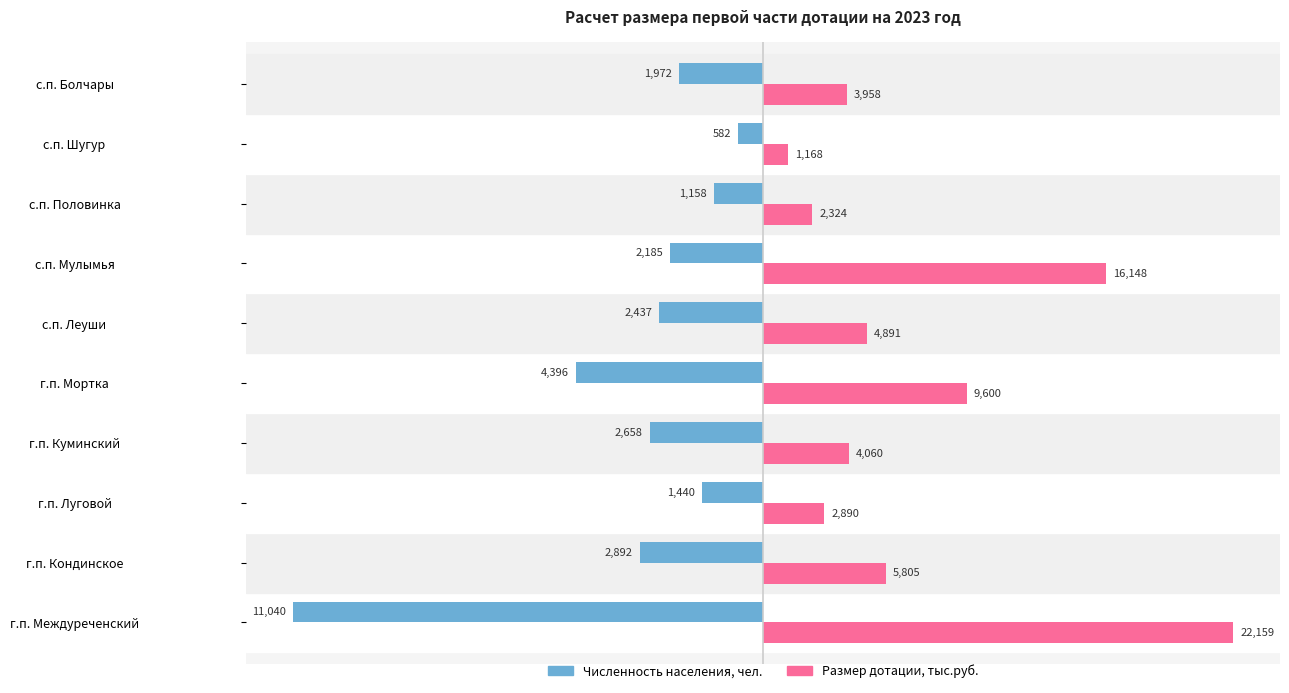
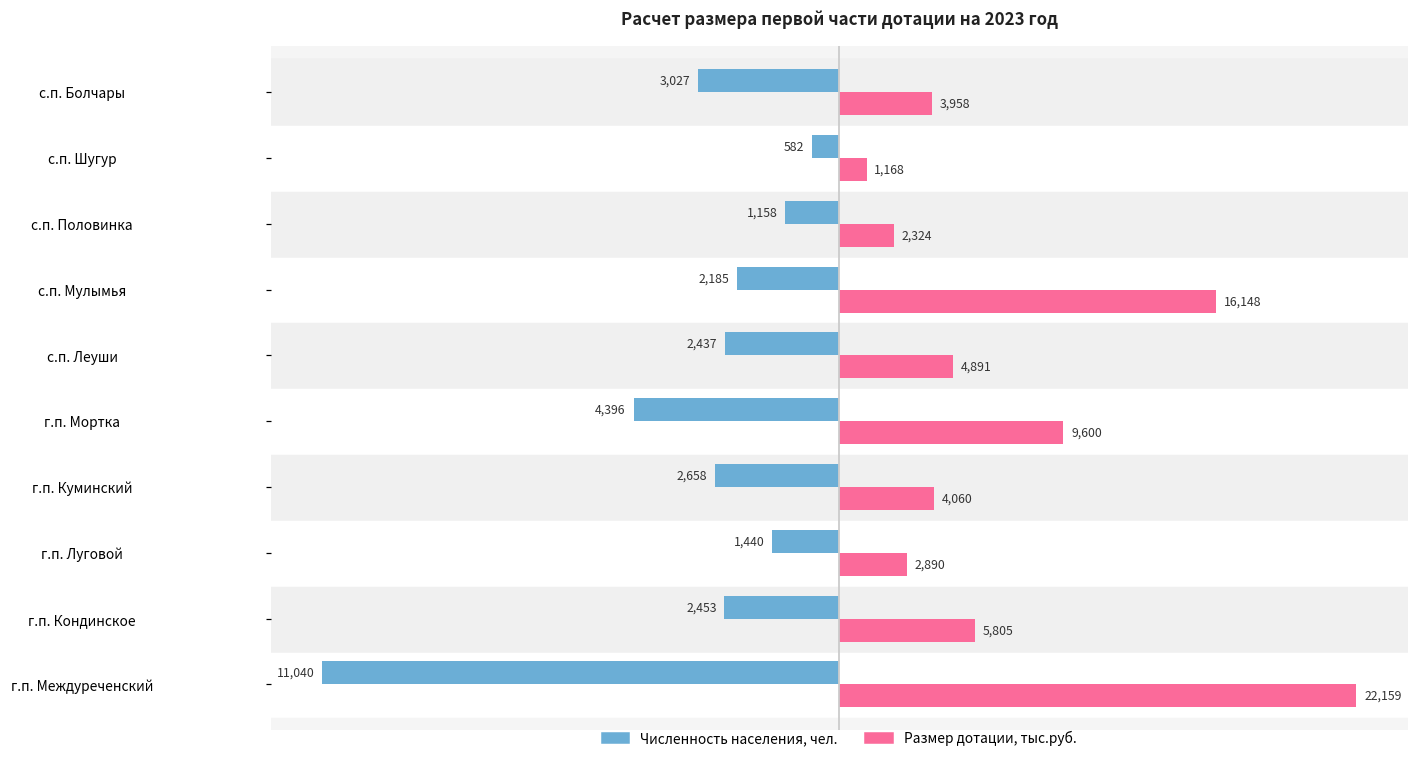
Численность населения, чел., с.п. Болчары: 1,972 -> 3,027
Численность населения, чел., г.п. Кондинское: 2,892 -> 2,453
